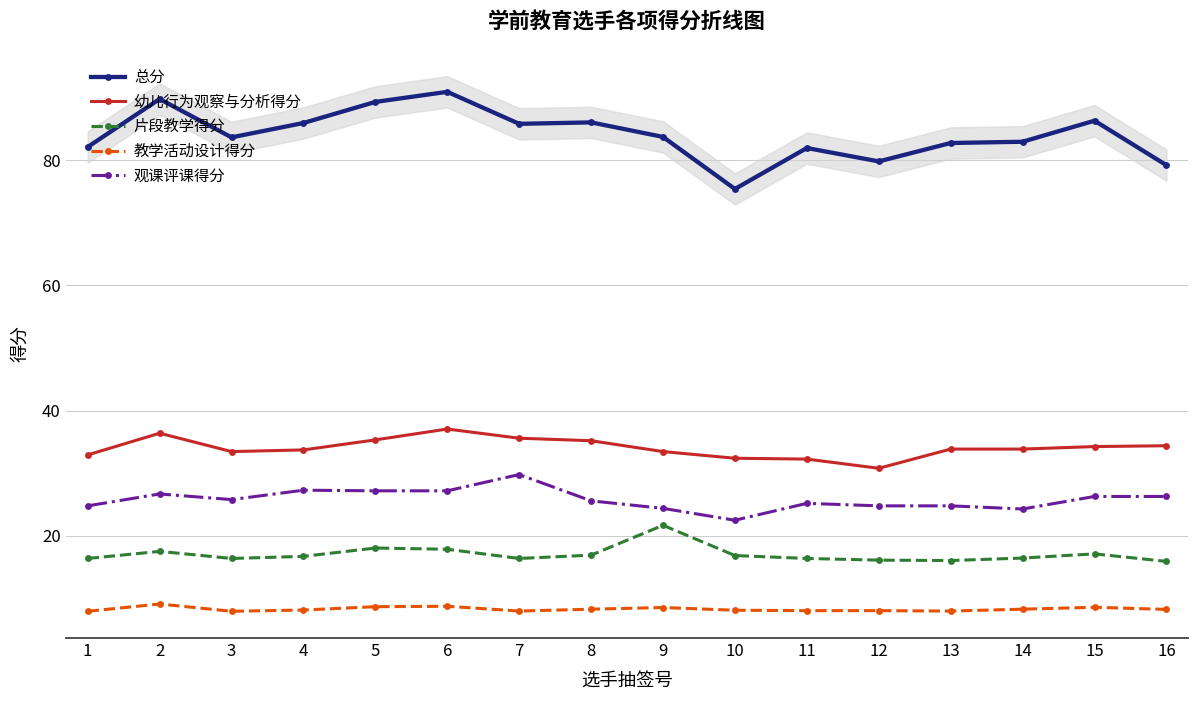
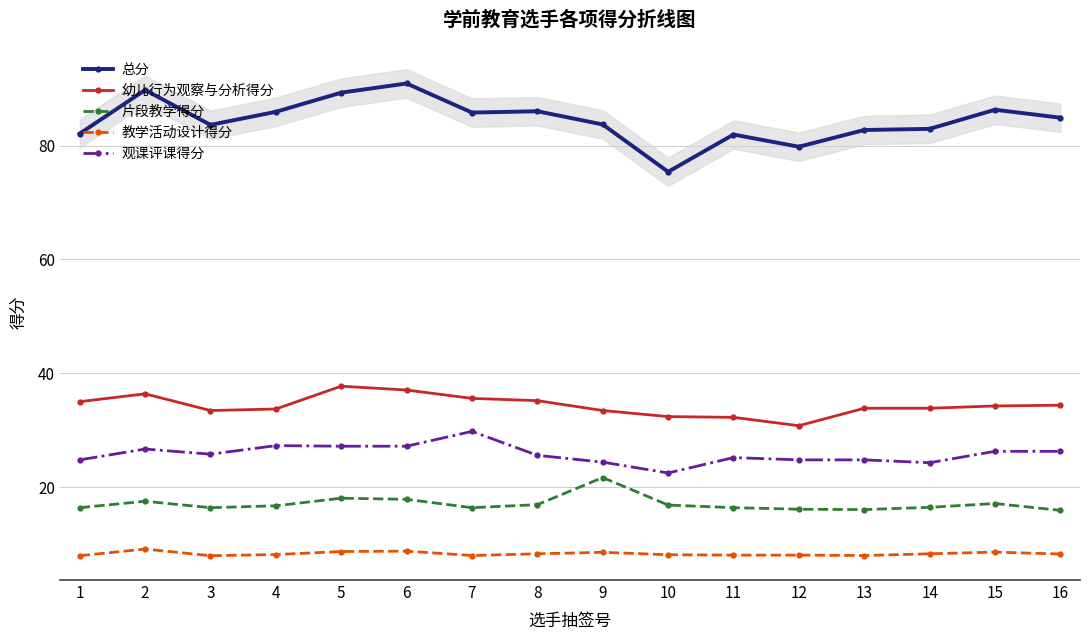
幼儿行为观察与分析得分, 1: 33 -> 35
幼儿行为观察与分析得分, 5: 35 -> 38
总分, 16: 79 -> 85
